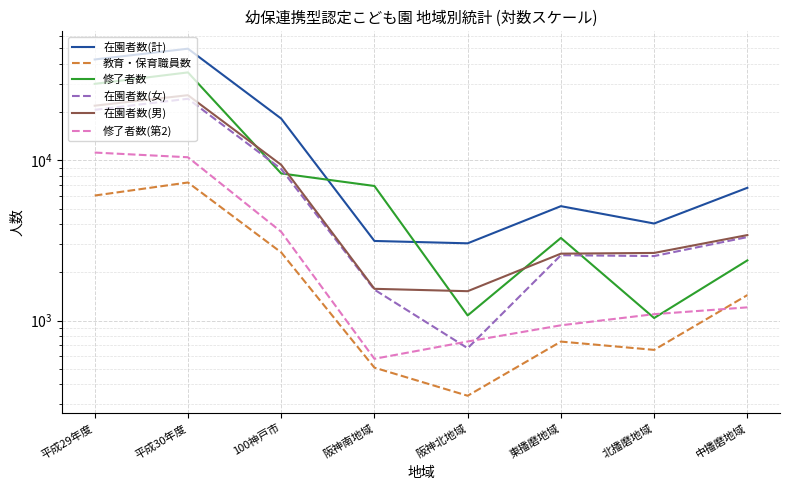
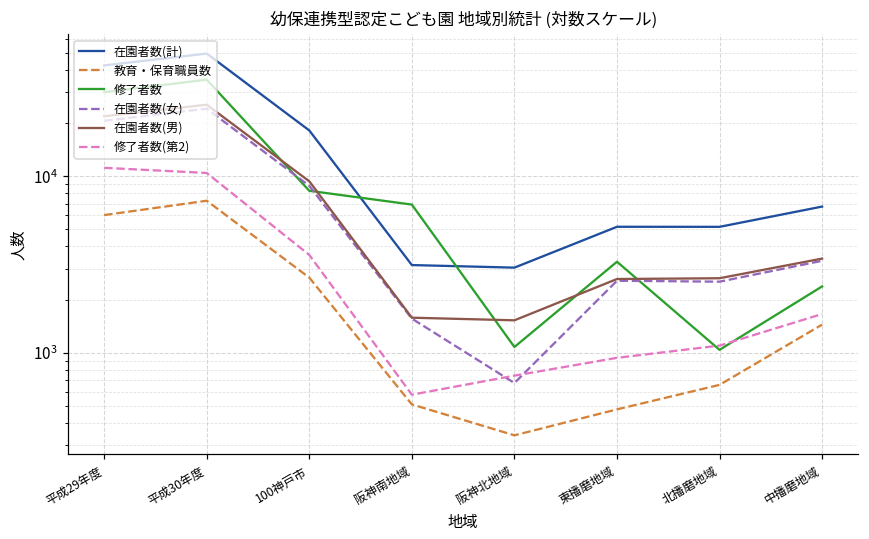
教育・保育職員数, 東播磨地域: 700 -> 480
在園者数(計), 北播磨地域: 4000 -> 5200
修了者数(第2), 中播磨地域: 1200 -> 1700
